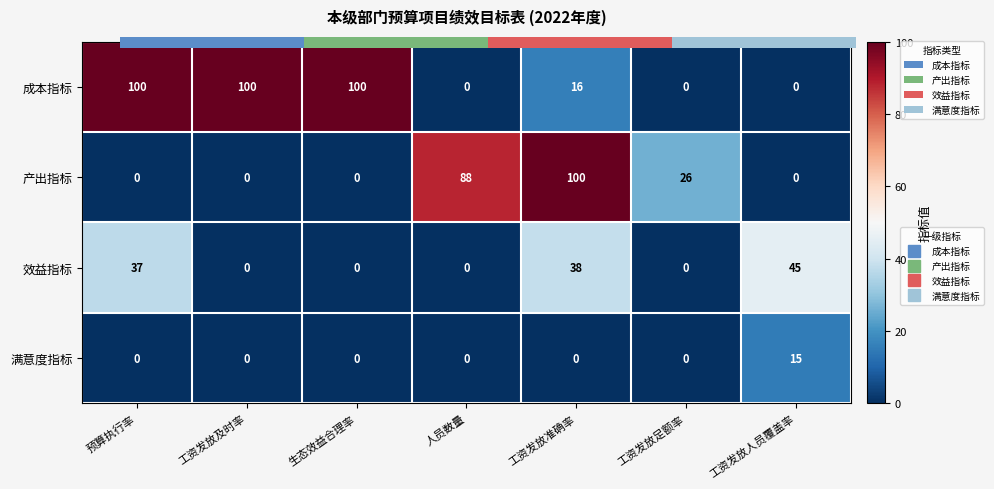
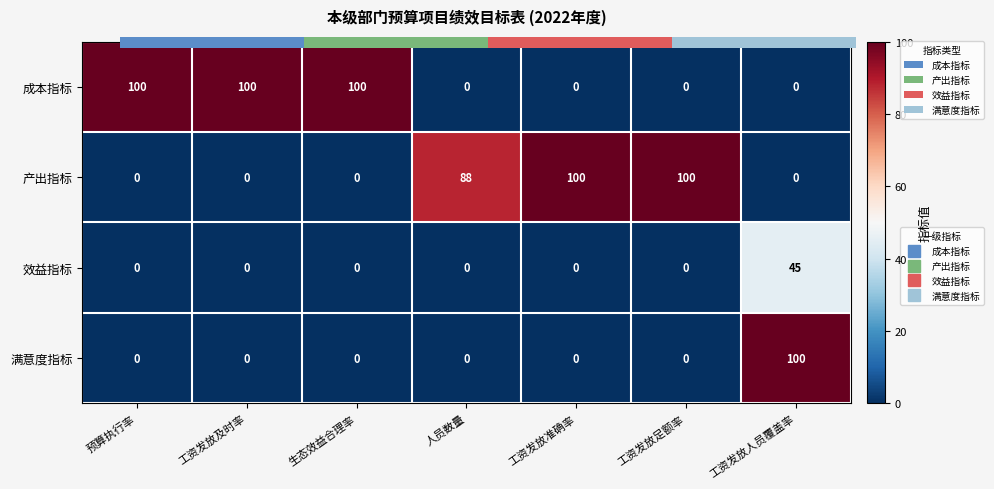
本级部门预算项目绩效目标表 (2022年度), 成本指标, 工资发放准确率: 16 -> 0
本级部门预算项目绩效目标表 (2022年度), 产出指标, 工资发放足额率: 26 -> 100
本级部门预算项目绩效目标表 (2022年度), 效益指标, 预算执行率: 37 -> 0
本级部门预算项目绩效目标表 (2022年度), 效益指标, 工资发放准确率: 38 -> 0
本级部门预算项目绩效目标表 (2022年度), 满意度指标, 工资发放人员覆盖率: 15 -> 100
